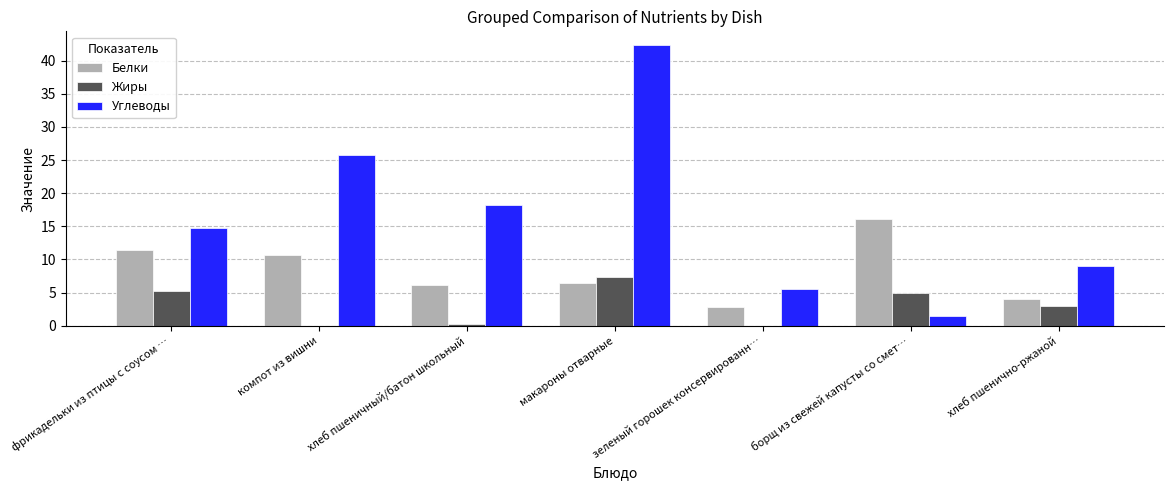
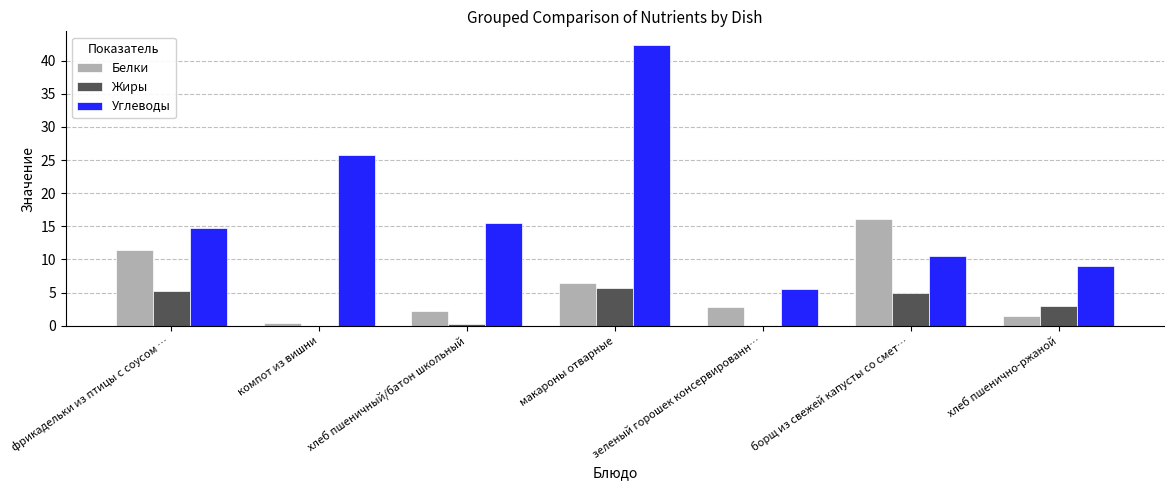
Белки, компот из вишни: 11 -> 0
Белки, хлеб пшеничный/батон школьный: 6 -> 2
Углеводы, хлеб пшеничный/батон школьный: 18 -> 16
Жиры, макароны отварные: 7 -> 6
Углеводы, борщ из свежей капусты со смет…: 1 -> 11
Белки, хлеб пшенично-ржаной: 4 -> 1
